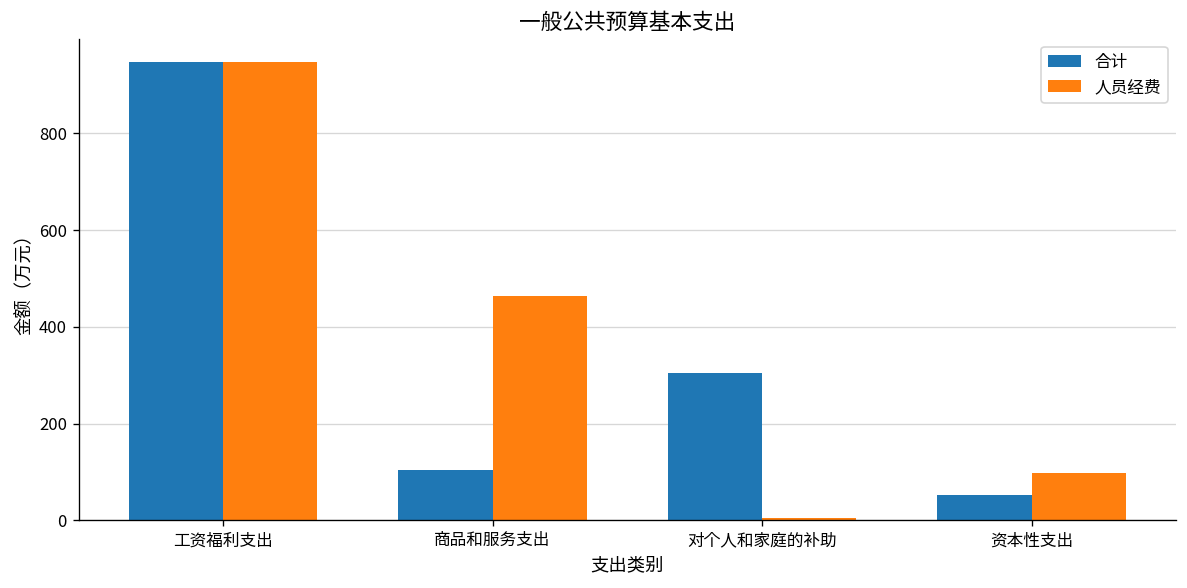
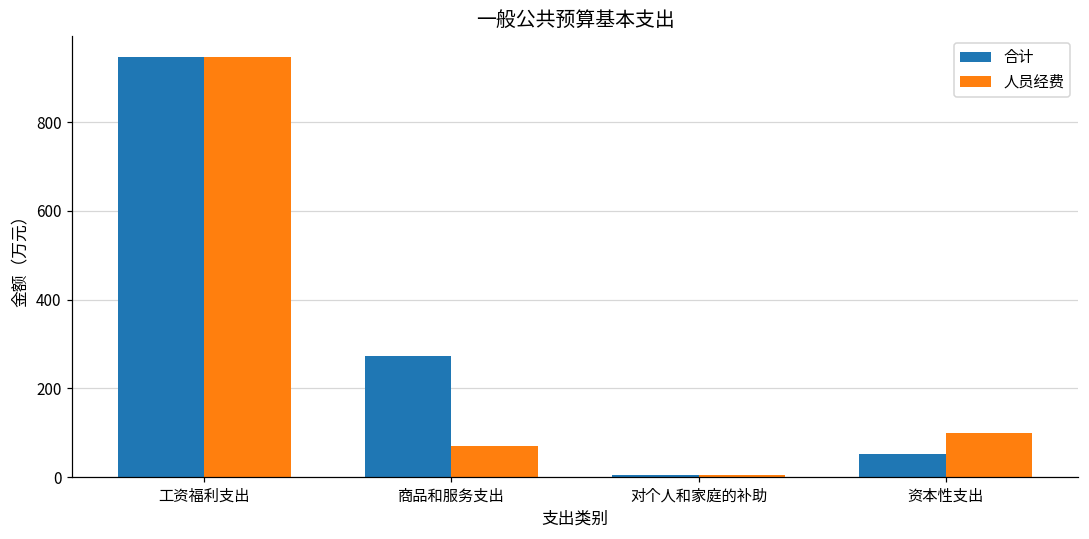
合计, 商品和服务支出: 100 -> 270
人员经费, 商品和服务支出: 460 -> 70
合计, 对个人和家庭的补助: 300 -> 0
